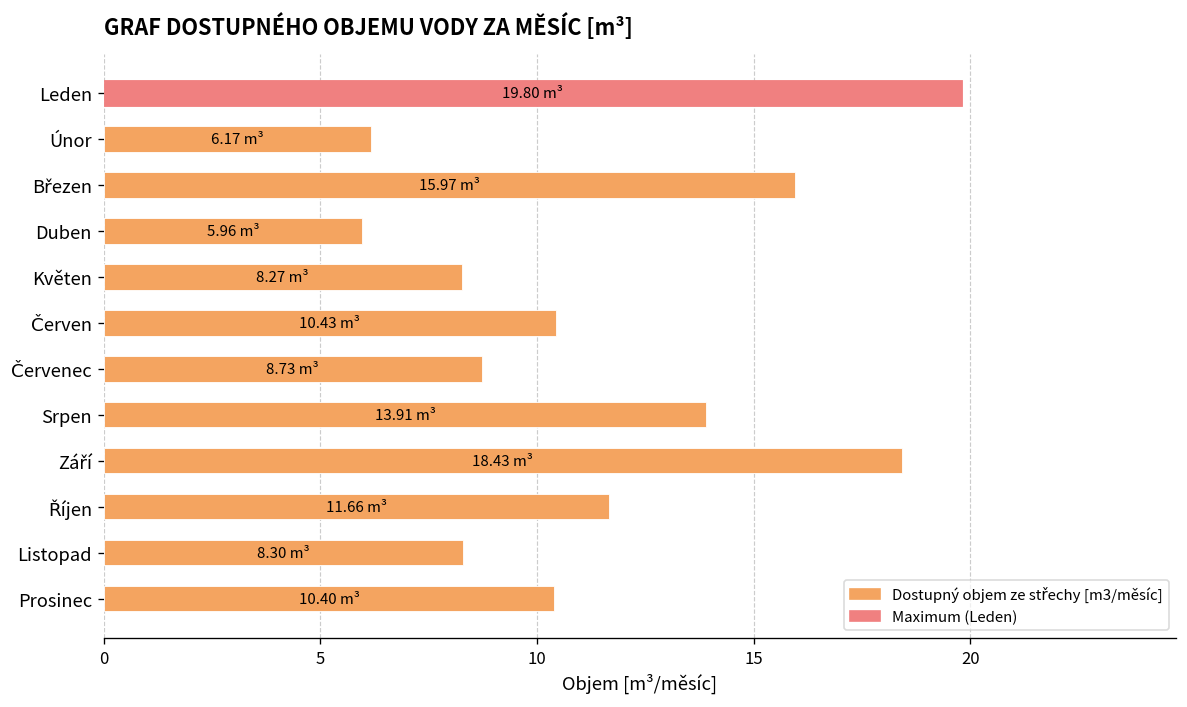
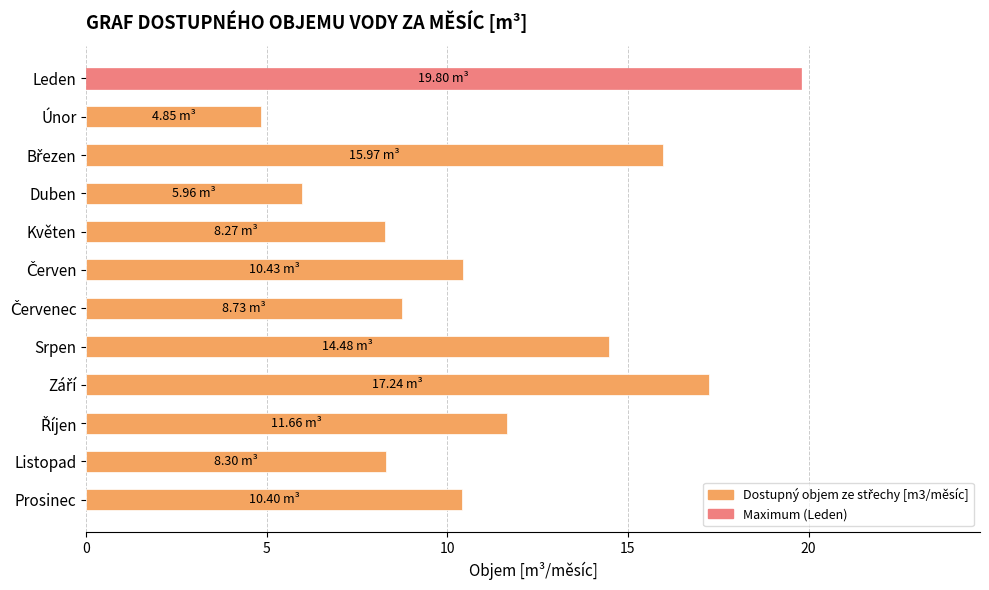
Únor: 6.17 -> 4.85
Srpen: 13.91 -> 14.48
Září: 18.43 -> 17.24
